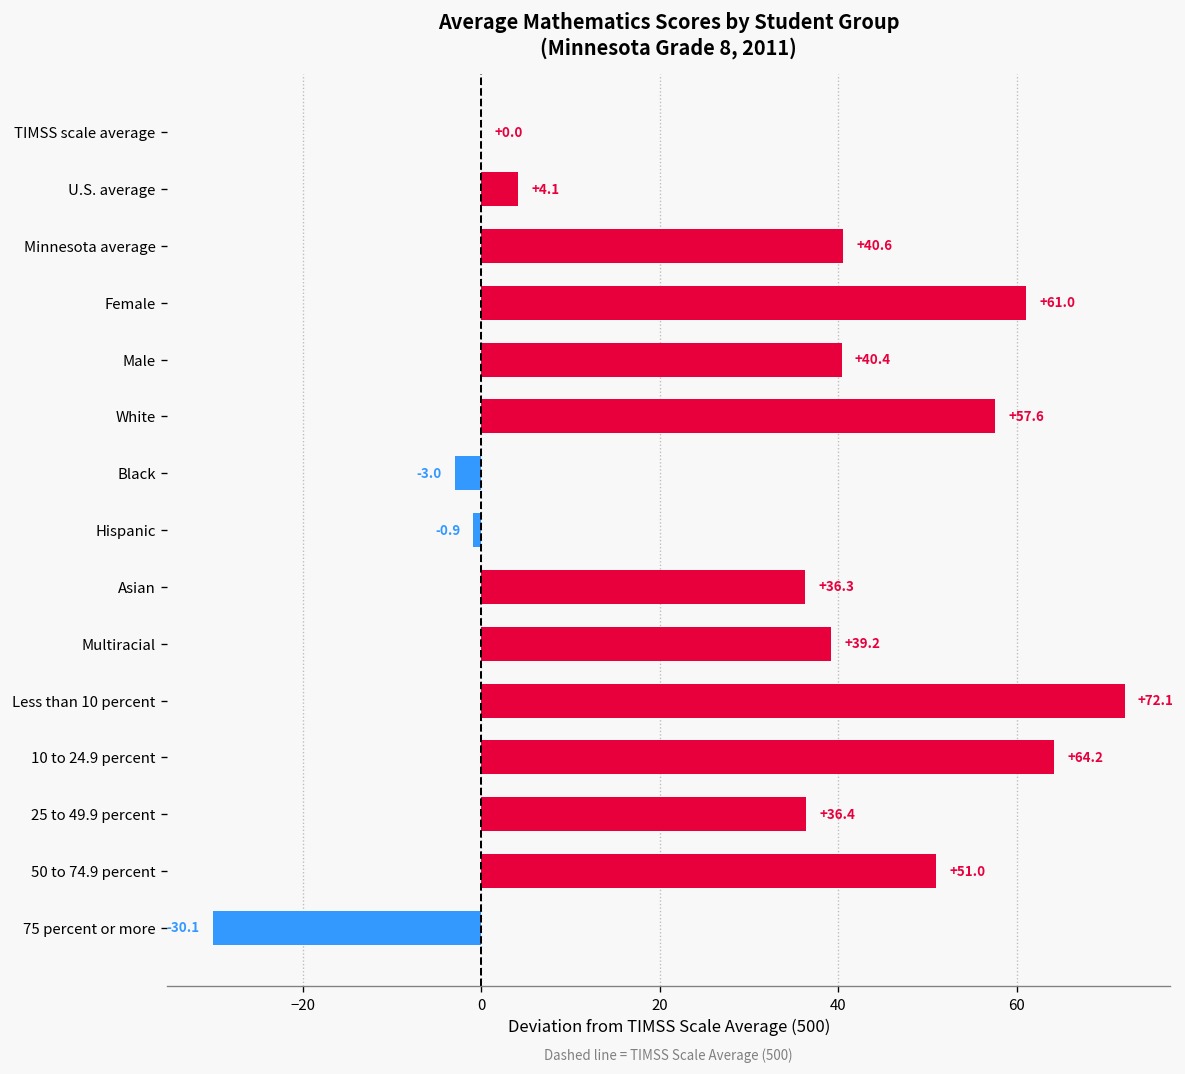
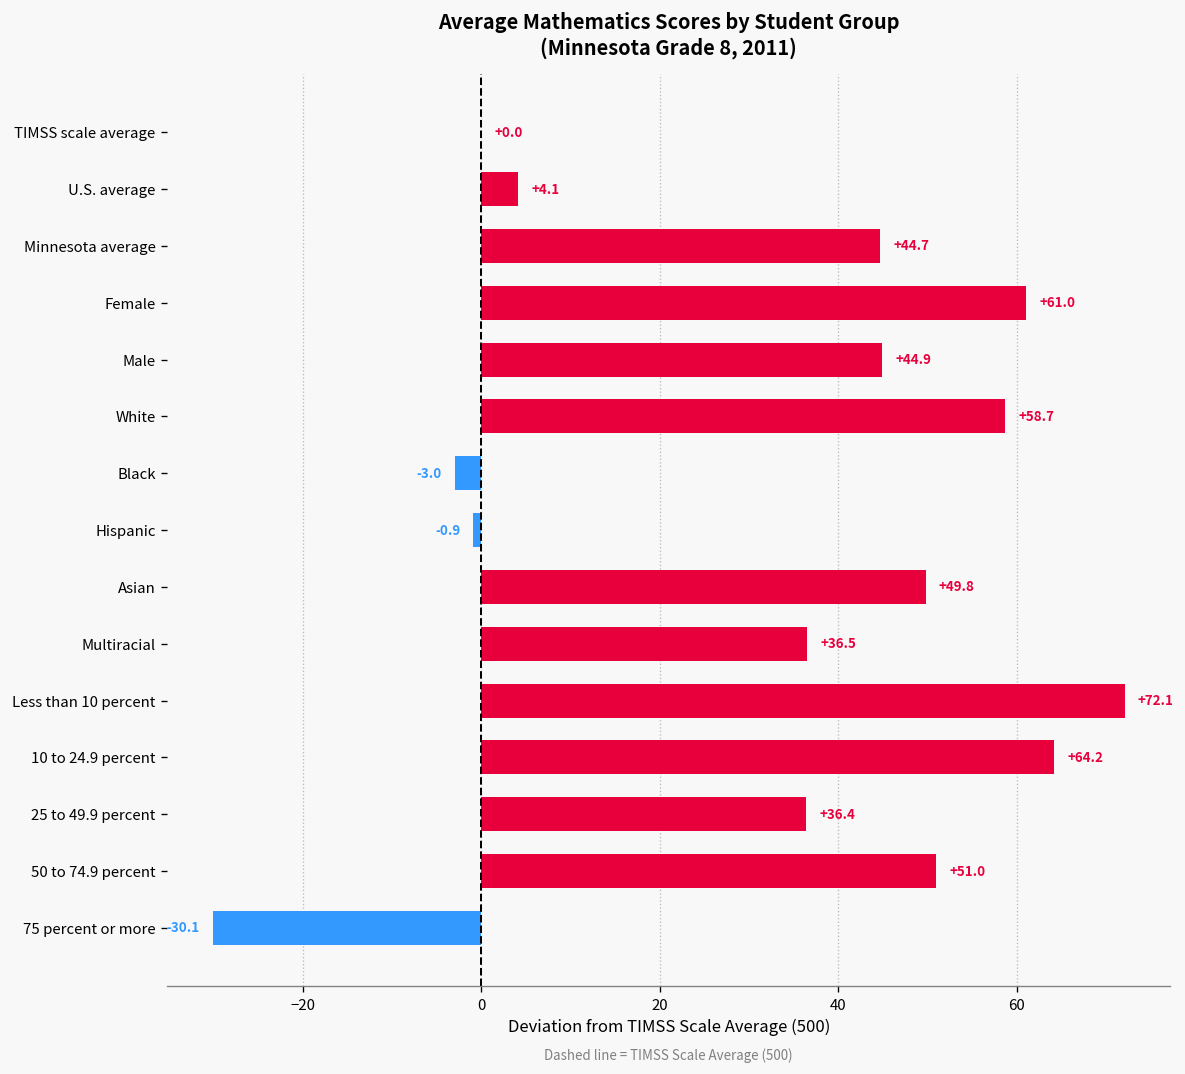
Minnesota average: +40.6 -> +44.7
Male: +40.4 -> +44.9
White: +57.6 -> +58.7
Asian: +36.3 -> +49.8
Multiracial: +39.2 -> +36.5
